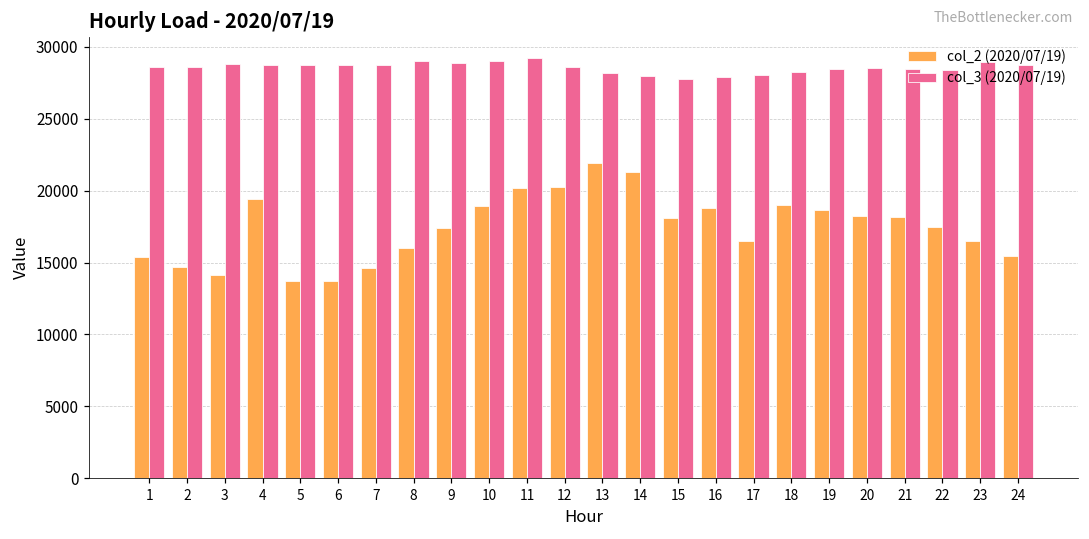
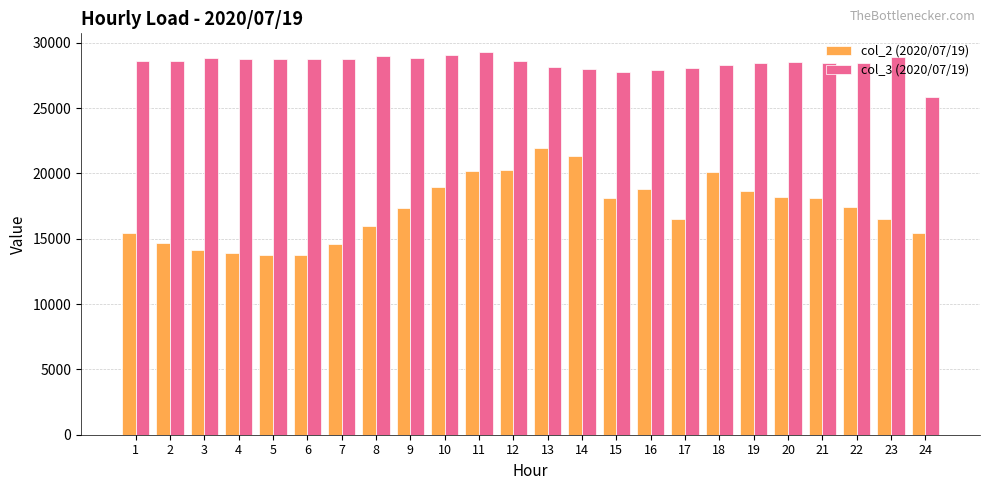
col_2 (2020/07/19), 4: 19400 -> 13900
col_2 (2020/07/19), 18: 19000 -> 20100
col_3 (2020/07/19), 24: 28700 -> 25800
